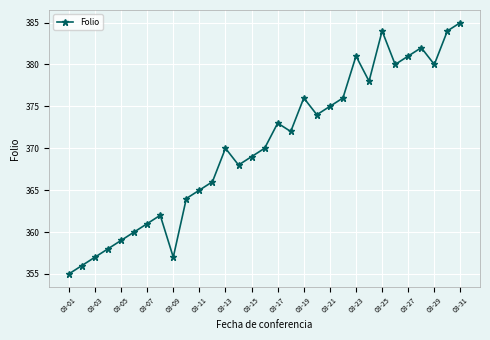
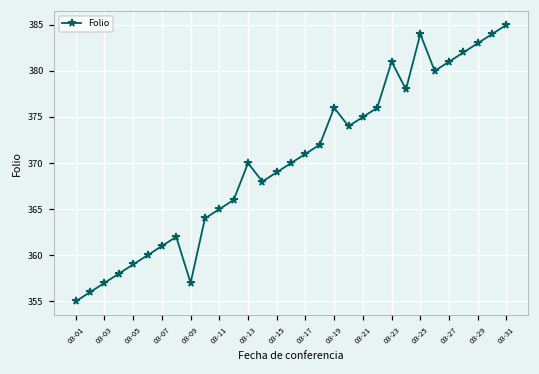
03-17: 373 -> 371
03-29: 380 -> 383
